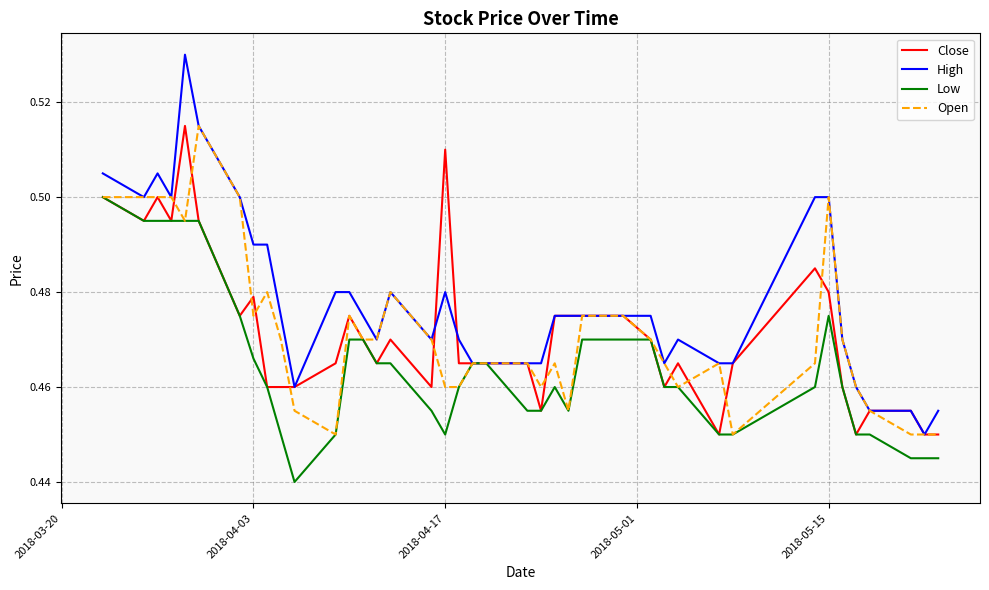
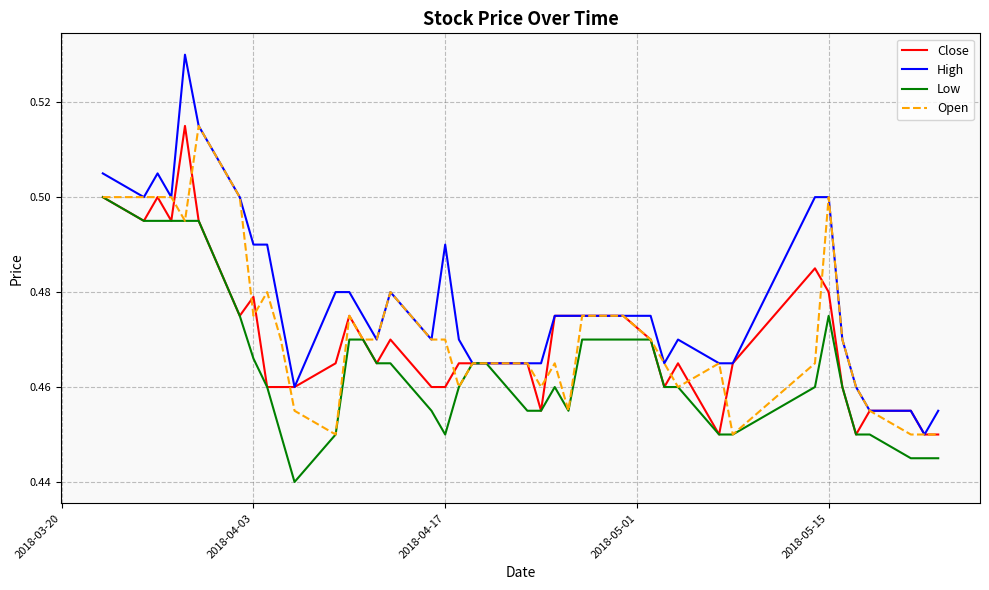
Close, 2018-04-17: 0.51 -> 0.46
High, 2018-04-17: 0.48 -> 0.49
Open, 2018-04-17: 0.46 -> 0.47
